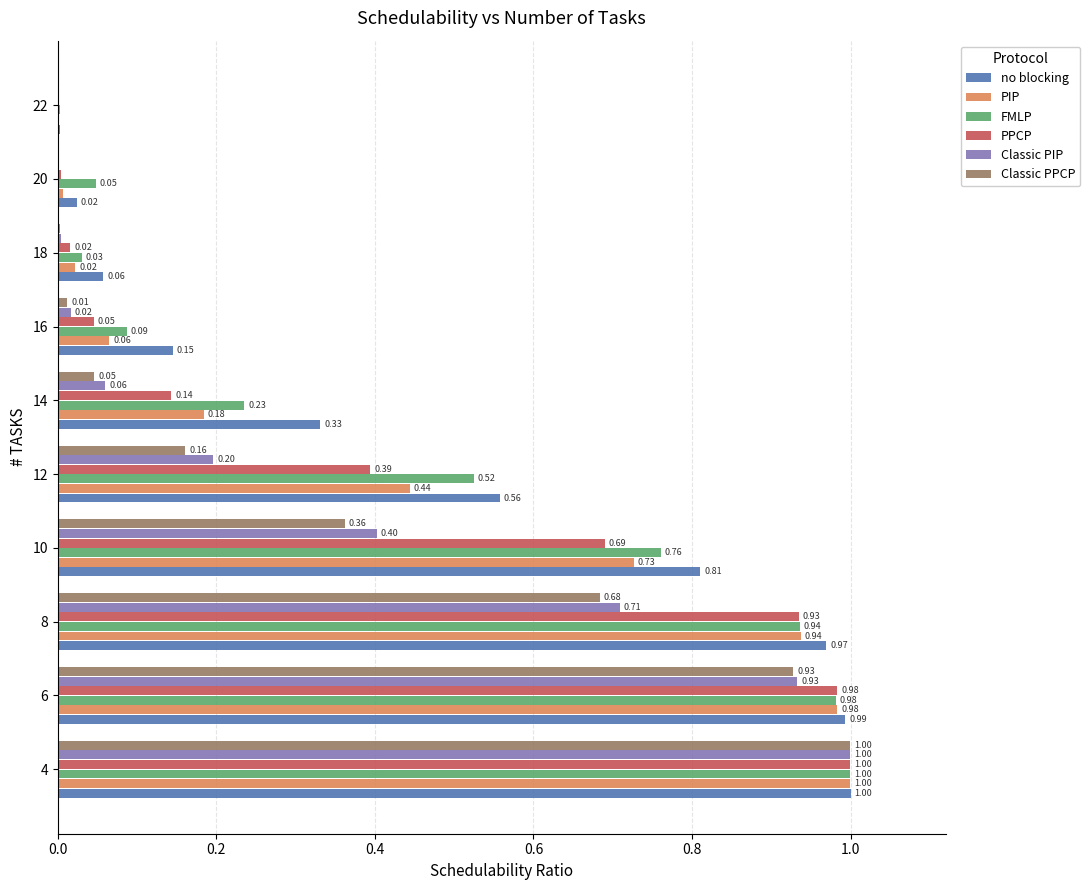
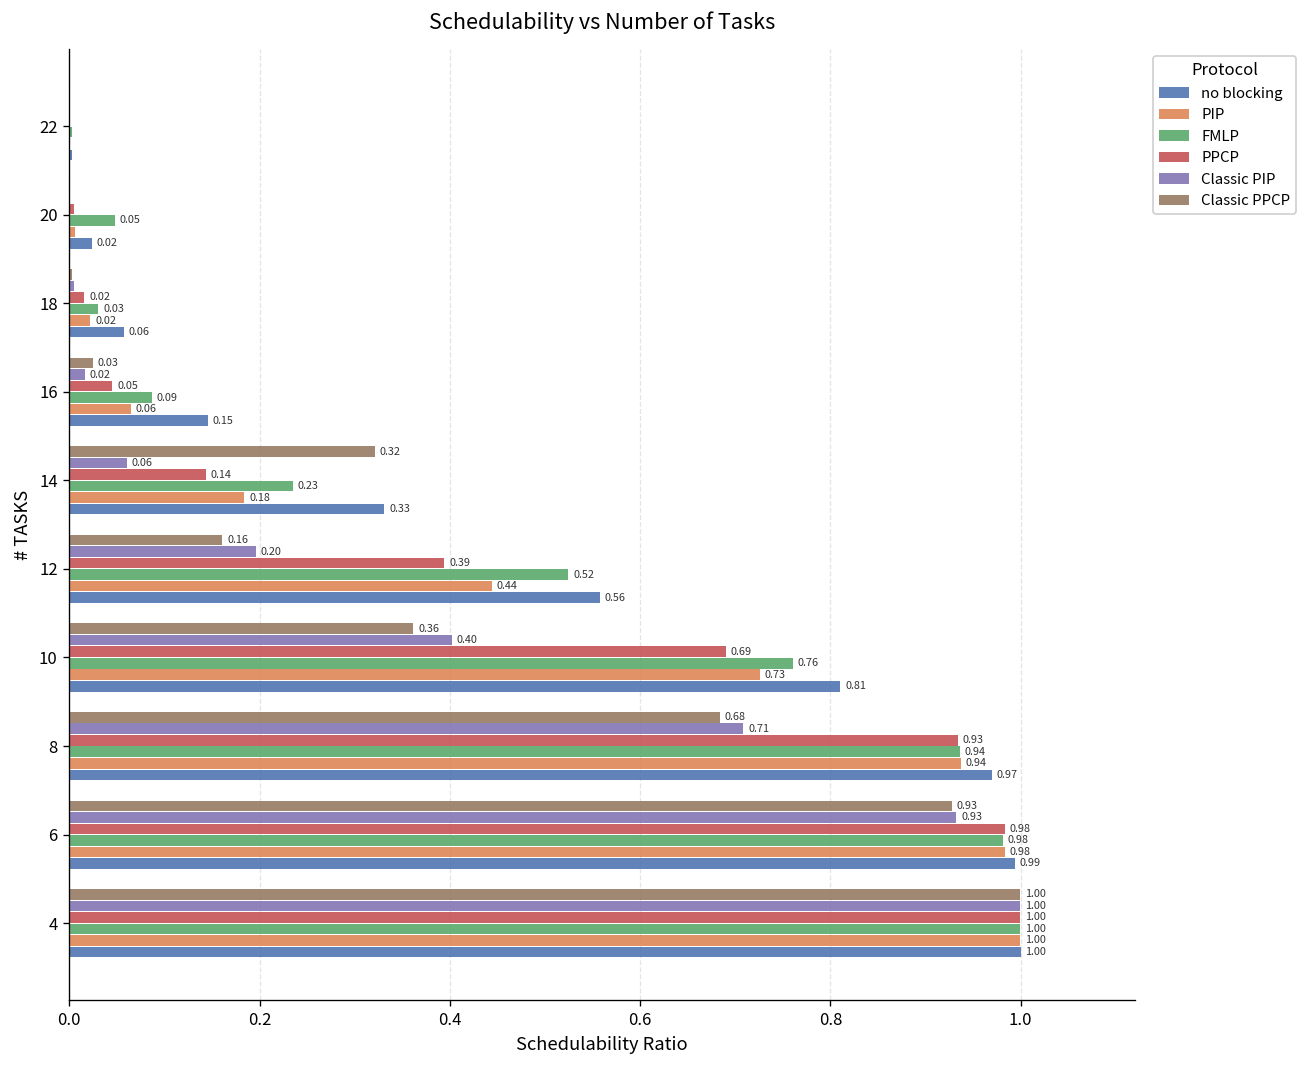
Classic PPCP, 16: 0.01 -> 0.03
Classic PPCP, 14: 0.05 -> 0.32
